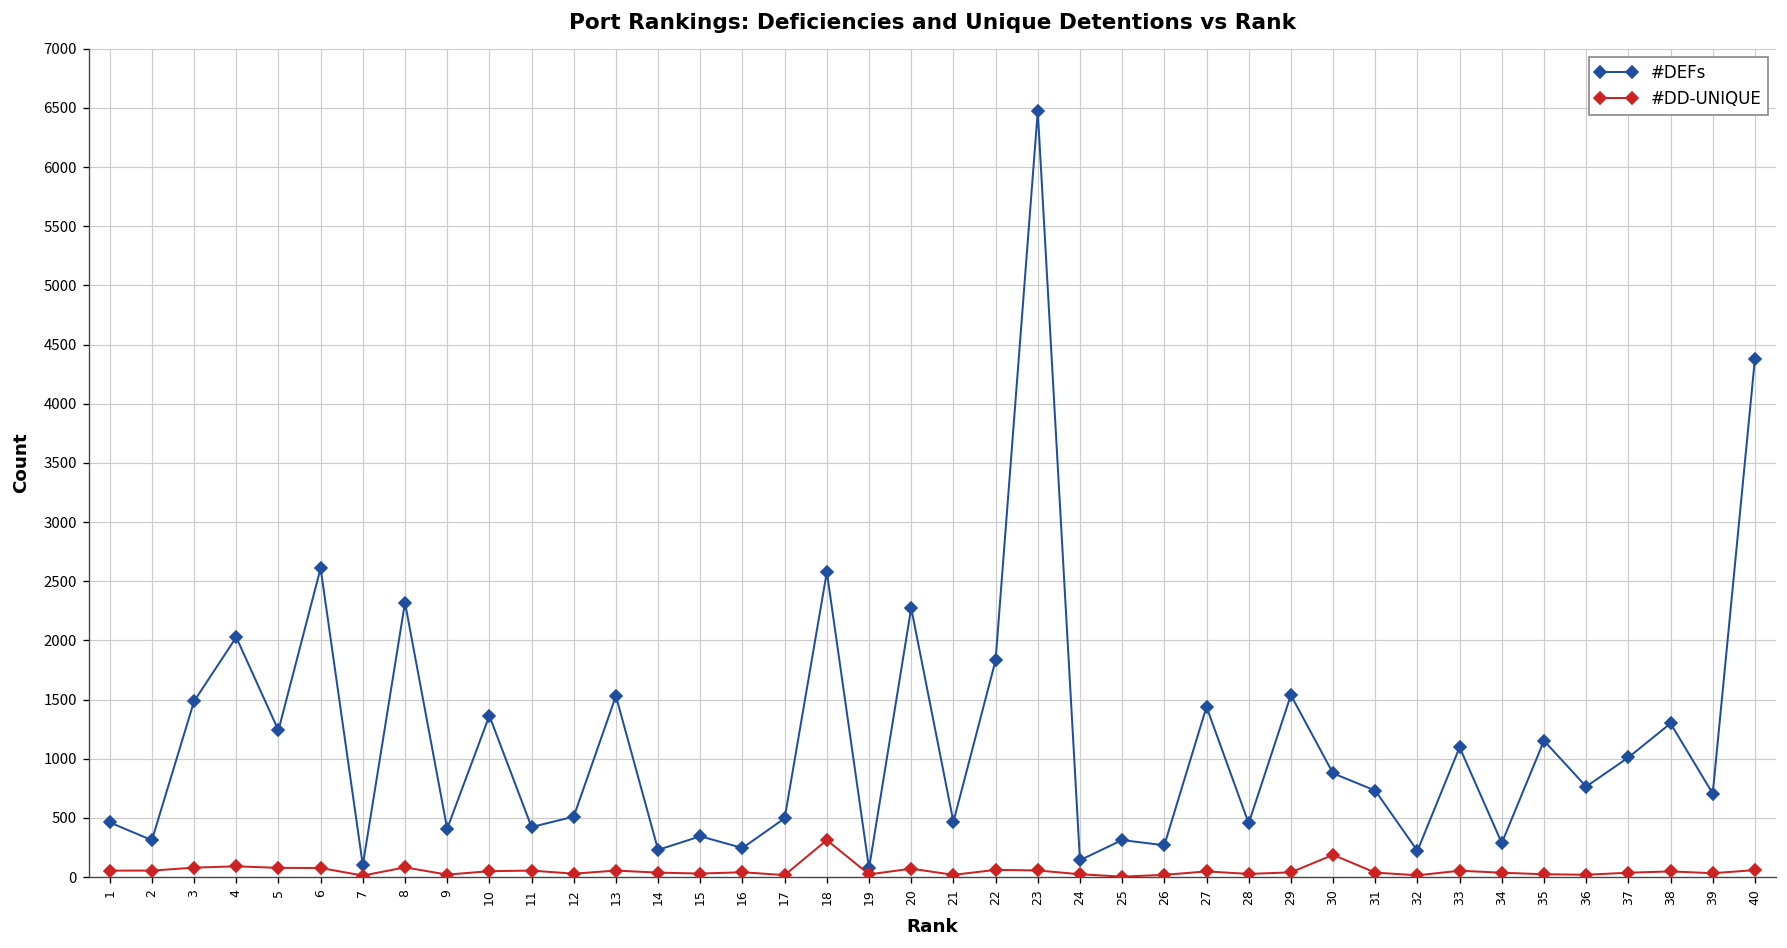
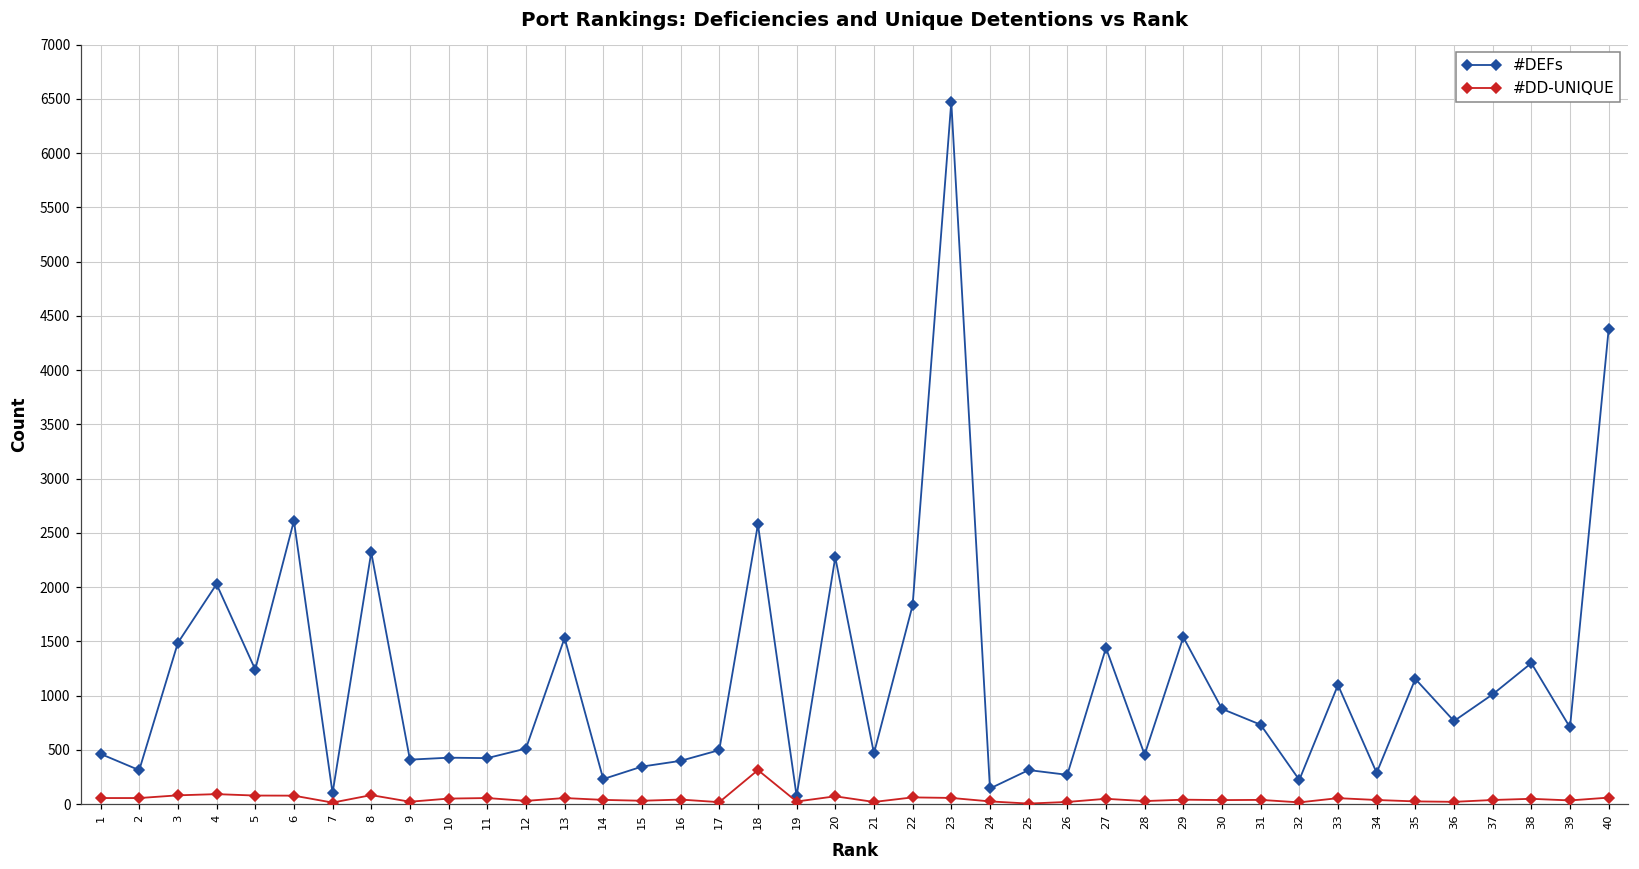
#DEFs, 10: 1400 -> 400
#DEFs, 16: 200 -> 400
#DD-UNIQUE, 30: 200 -> 0
